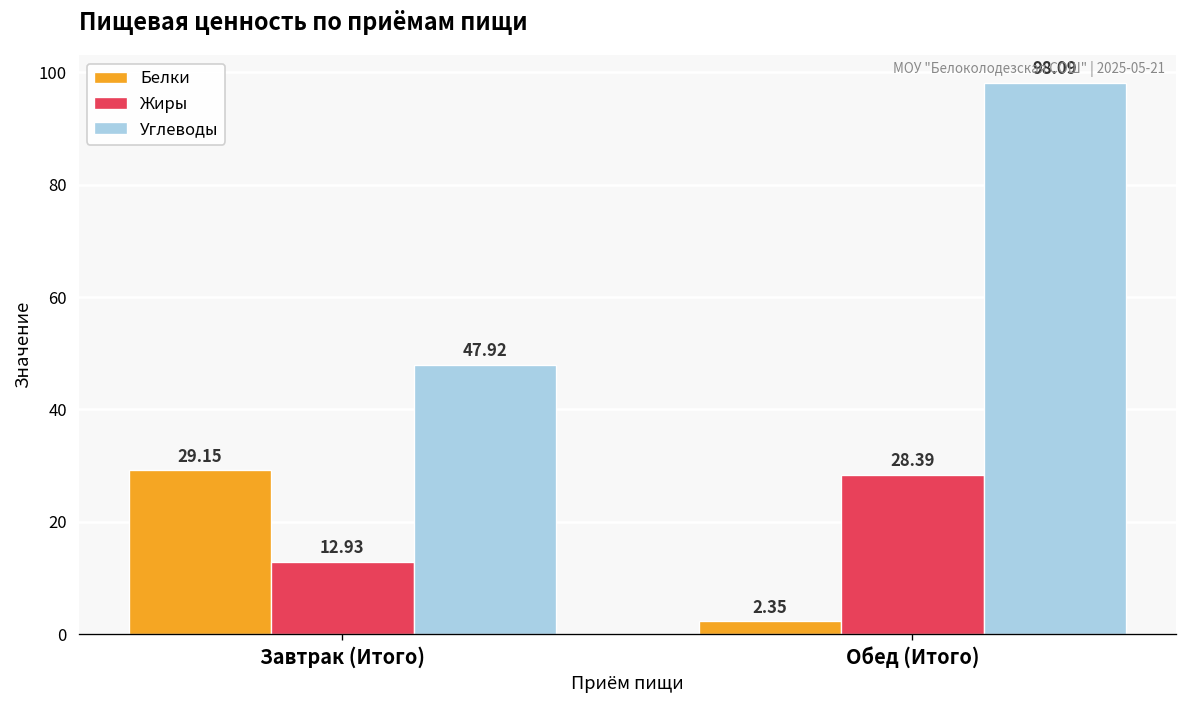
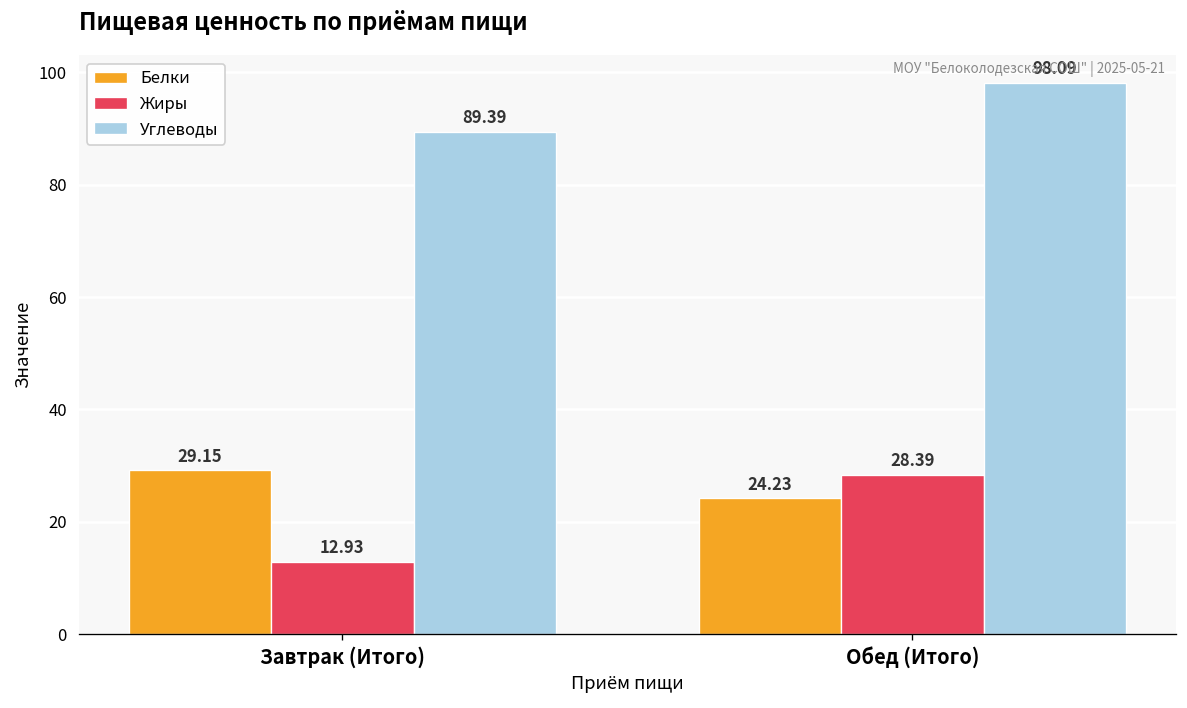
Углеводы, Завтрак (Итого): 47.92 -> 89.39
Белки, Обед (Итого): 2.35 -> 24.23
